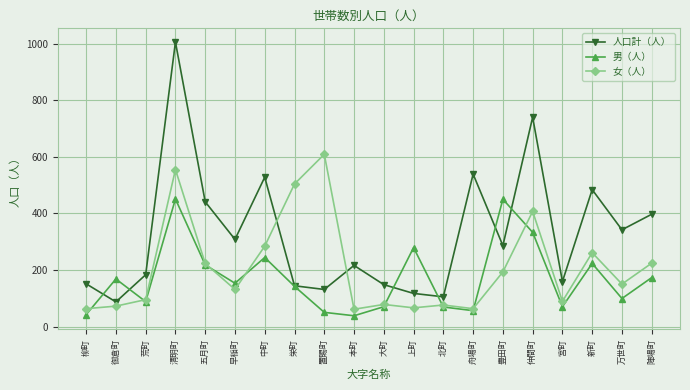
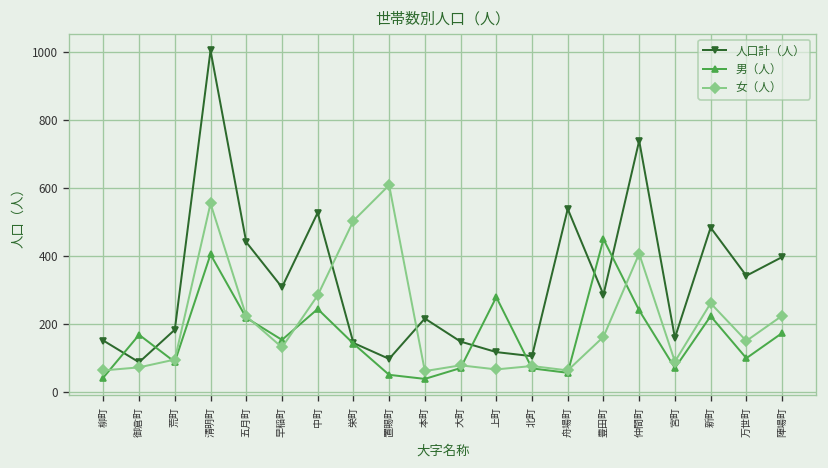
男（人）, 清明町: 450 -> 410
人口計（人）, 置賜町: 130 -> 100
女（人）, 豊田町: 190 -> 160
男（人）, 仲間町: 330 -> 240
